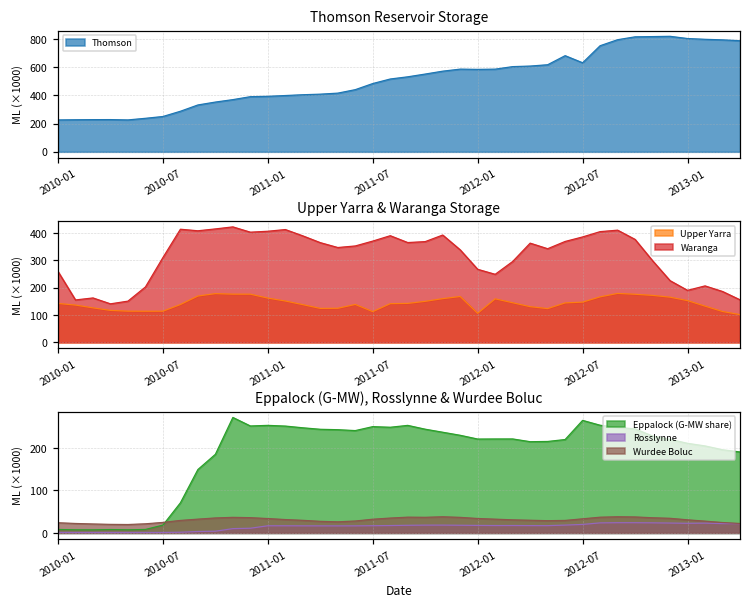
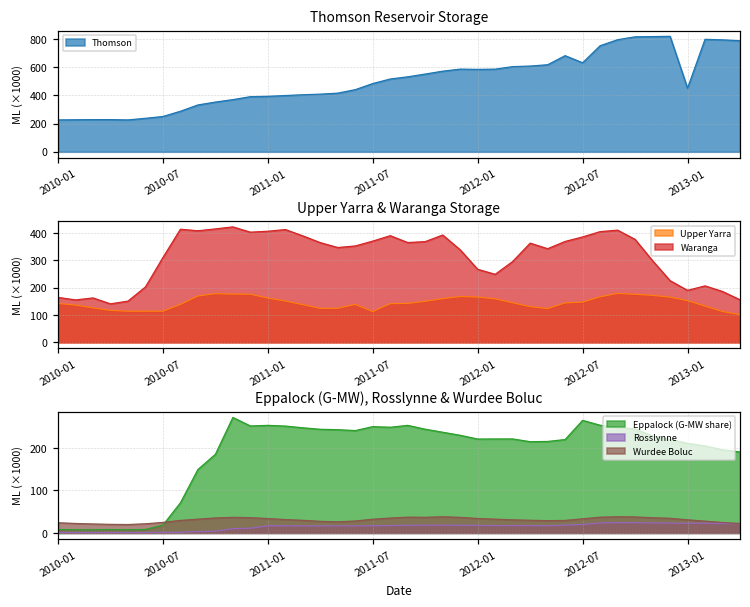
Thomson Reservoir Storage, 2013-01: 800 -> 450
Upper Yarra & Waranga Storage, Waranga, 2010-01: 260 -> 160
Upper Yarra & Waranga Storage, Upper Yarra, 2012-01: 110 -> 170
